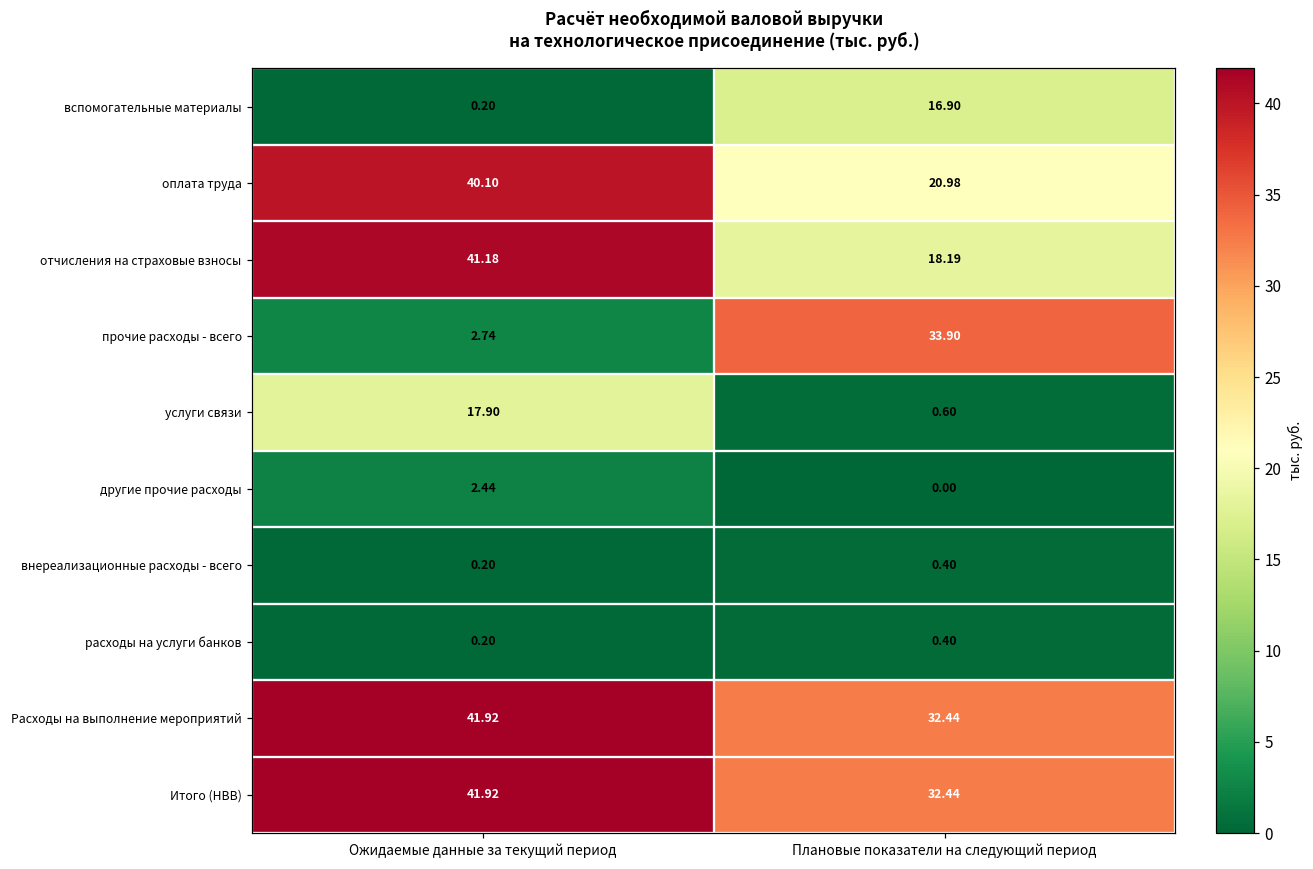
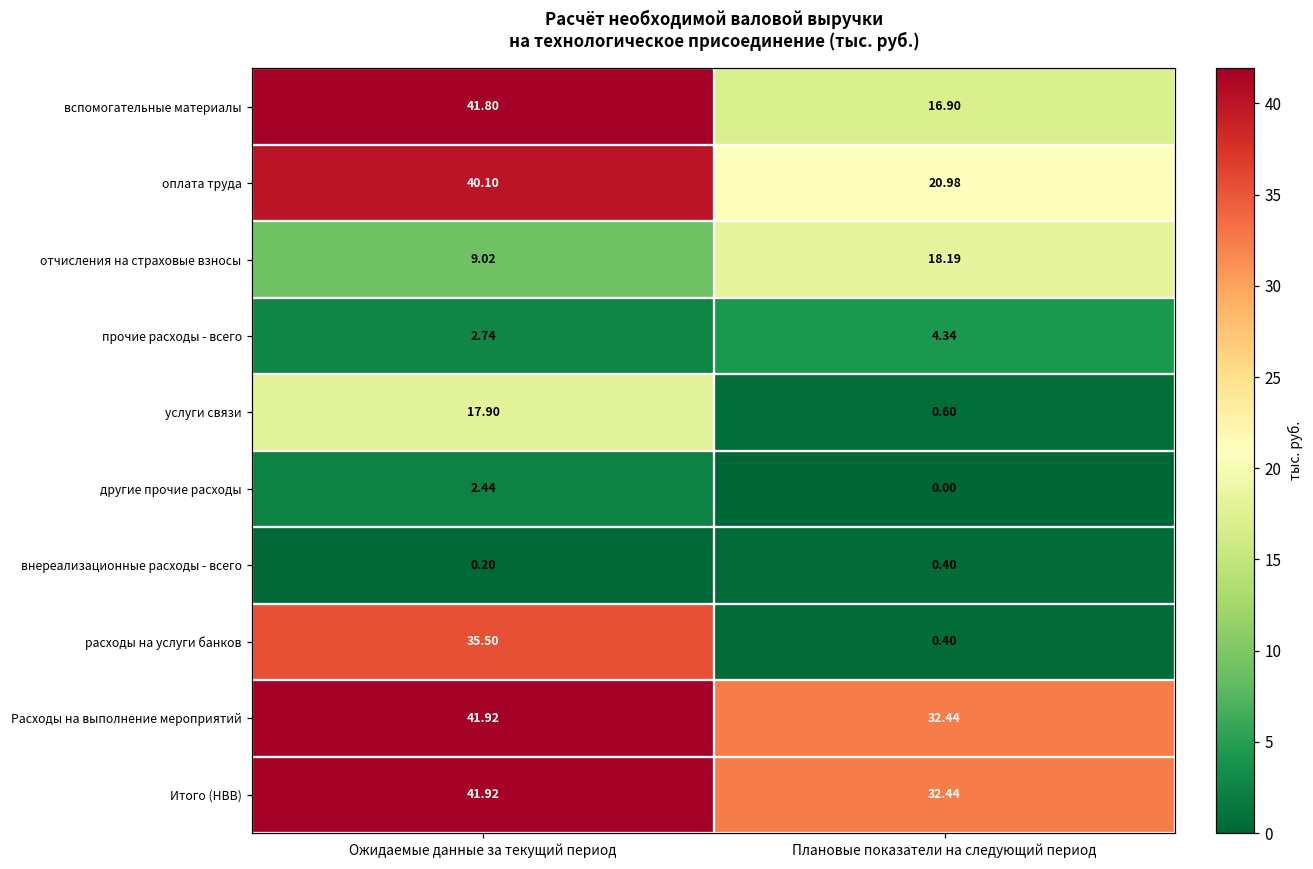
вспомогательные материалы, Ожидаемые данные за текущий период: 0.20 -> 41.80
отчисления на страховые взносы, Ожидаемые данные за текущий период: 41.18 -> 9.02
прочие расходы - всего, Плановые показатели на следующий период: 33.90 -> 4.34
расходы на услуги банков, Ожидаемые данные за текущий период: 0.20 -> 35.50
